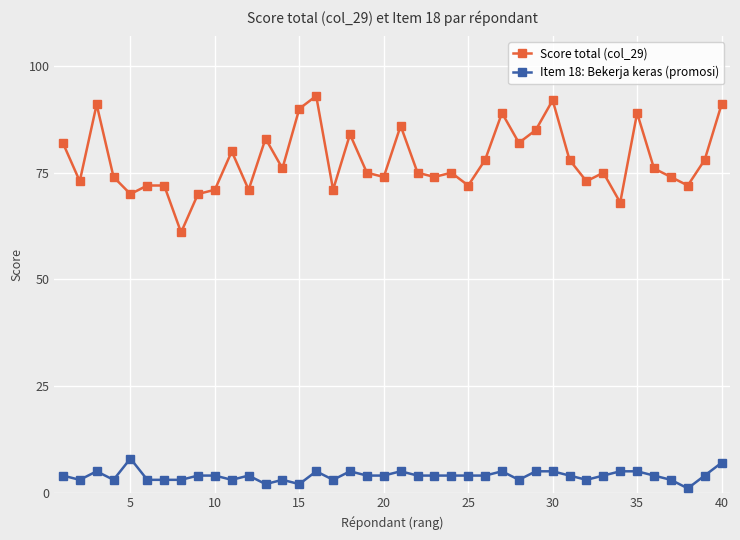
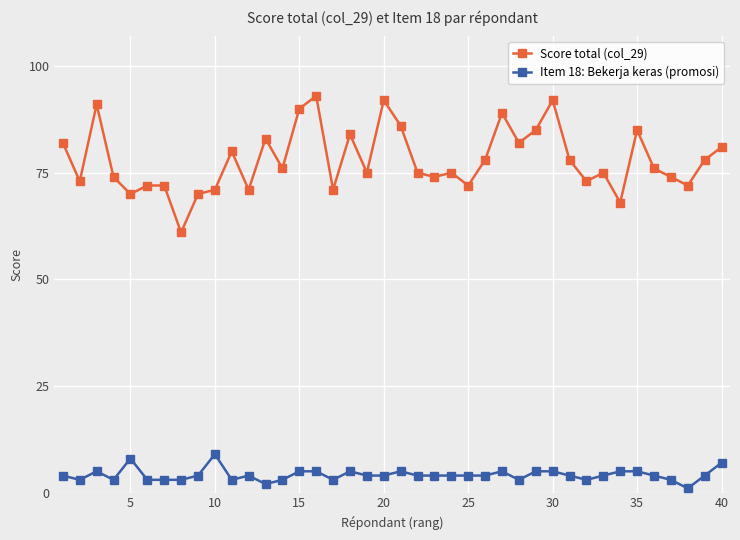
Item 18: Bekerja keras (promosi), 10: 4 -> 9
Item 18: Bekerja keras (promosi), 15: 2 -> 5
Score total (col_29), 20: 74 -> 92
Score total (col_29), 35: 89 -> 85
Score total (col_29), 40: 91 -> 81
